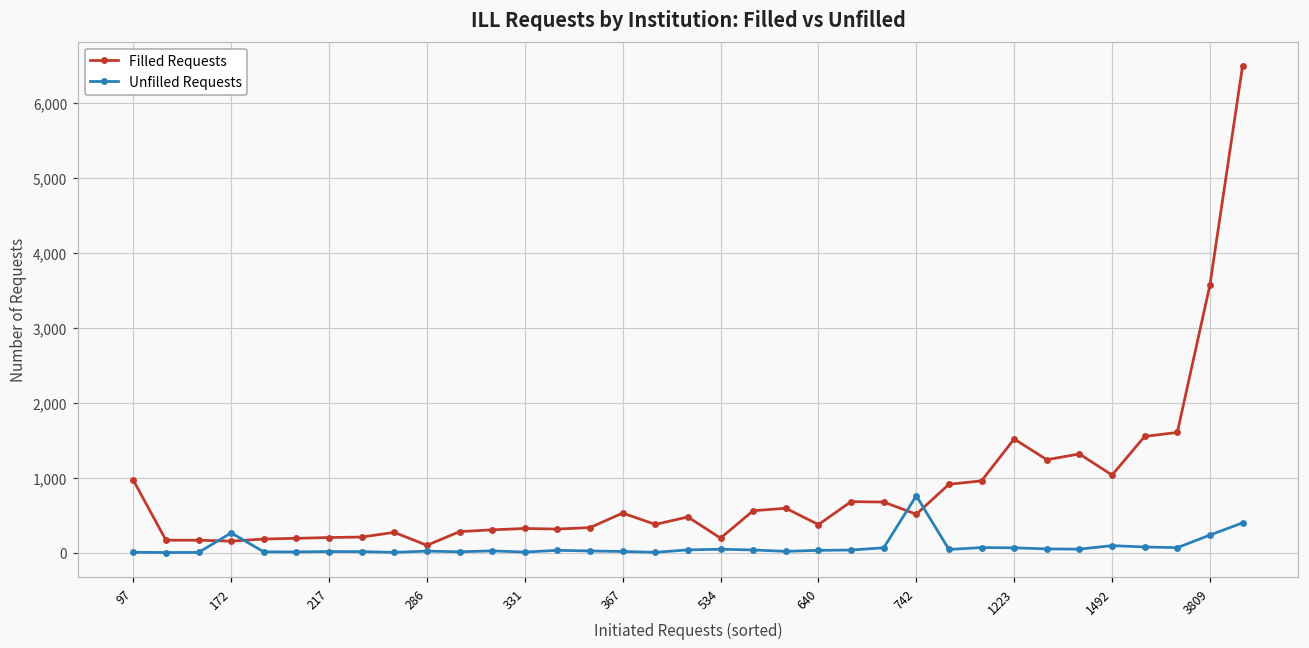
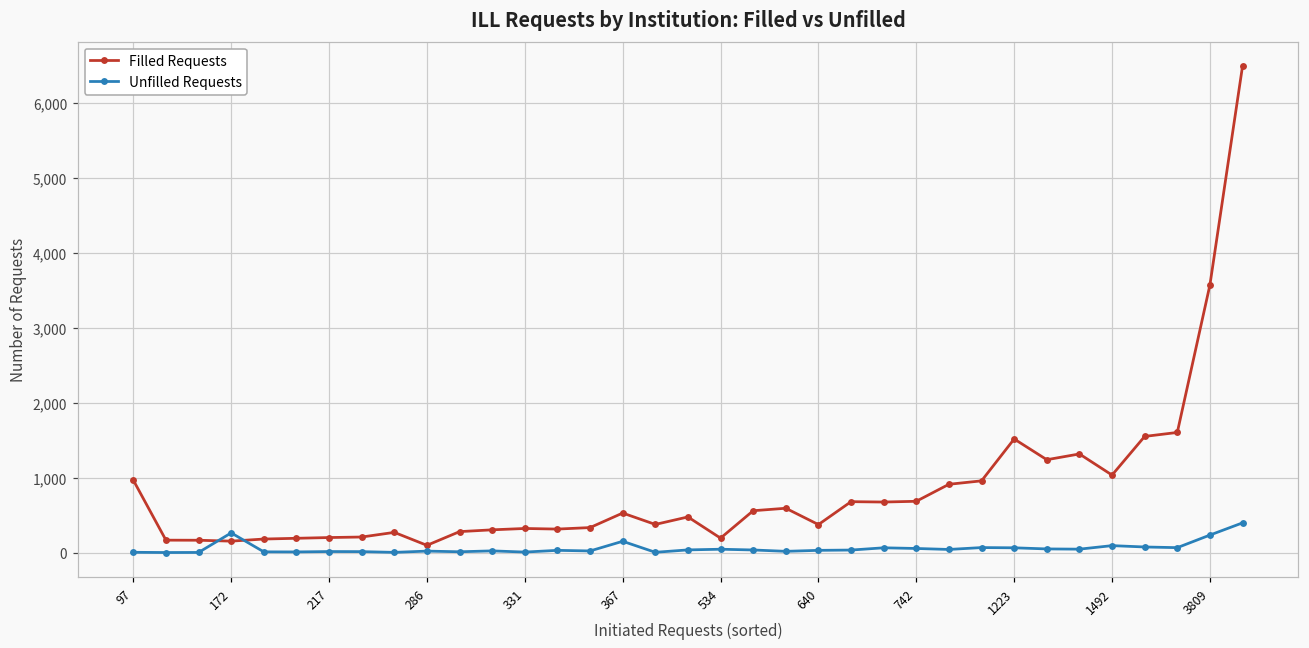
Unfilled Requests, 367: 0 -> 200
Filled Requests, 742: 500 -> 700
Unfilled Requests, 742: 800 -> 100
